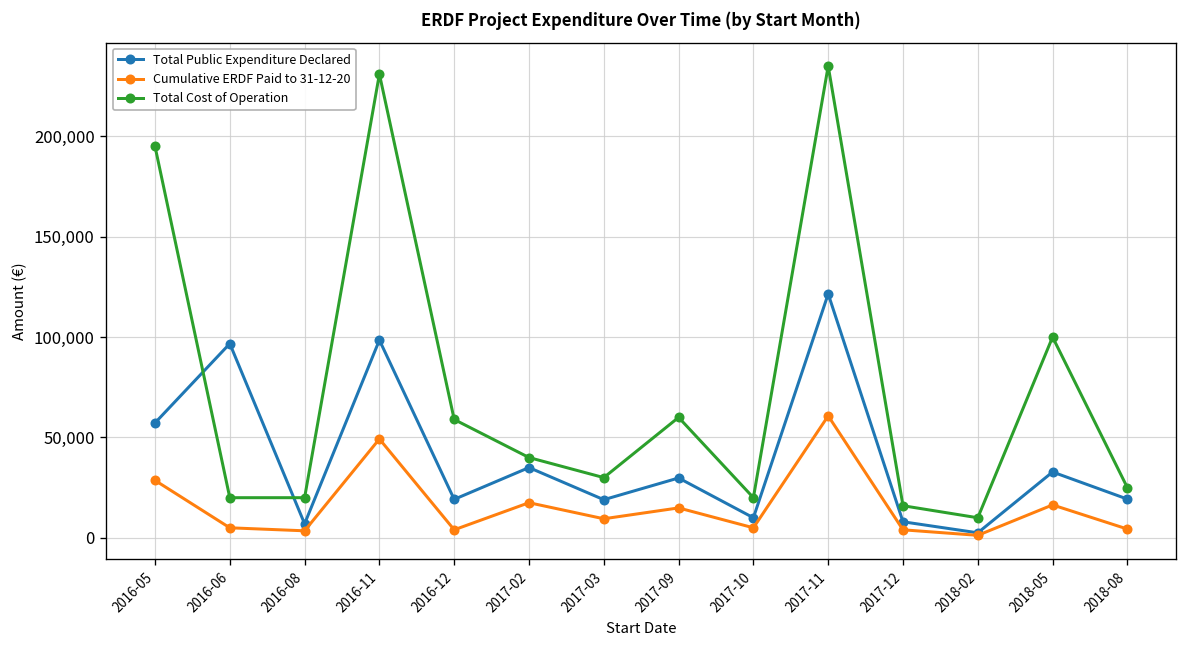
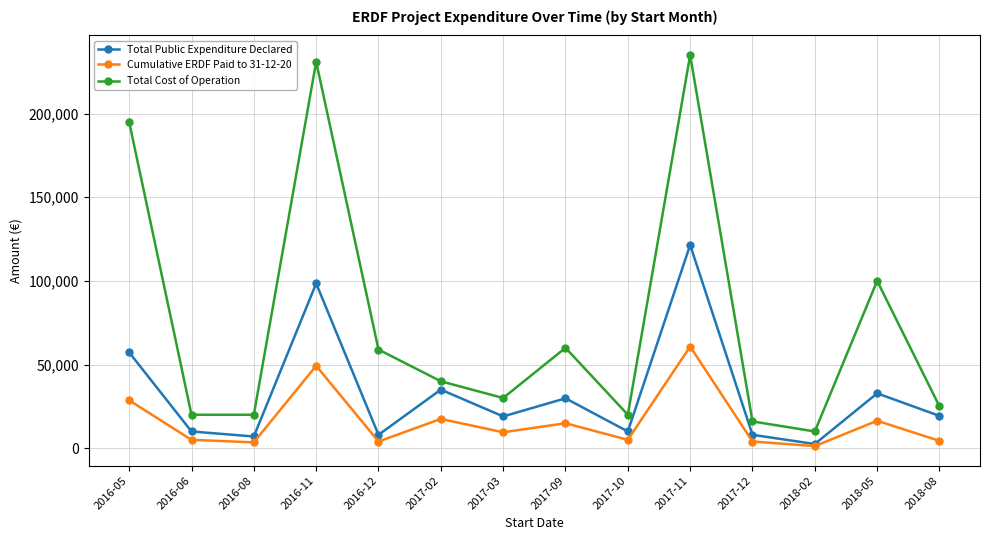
Total Public Expenditure Declared, 2016-06: 97,000 -> 10,000
Total Public Expenditure Declared, 2016-12: 19,000 -> 8,000
